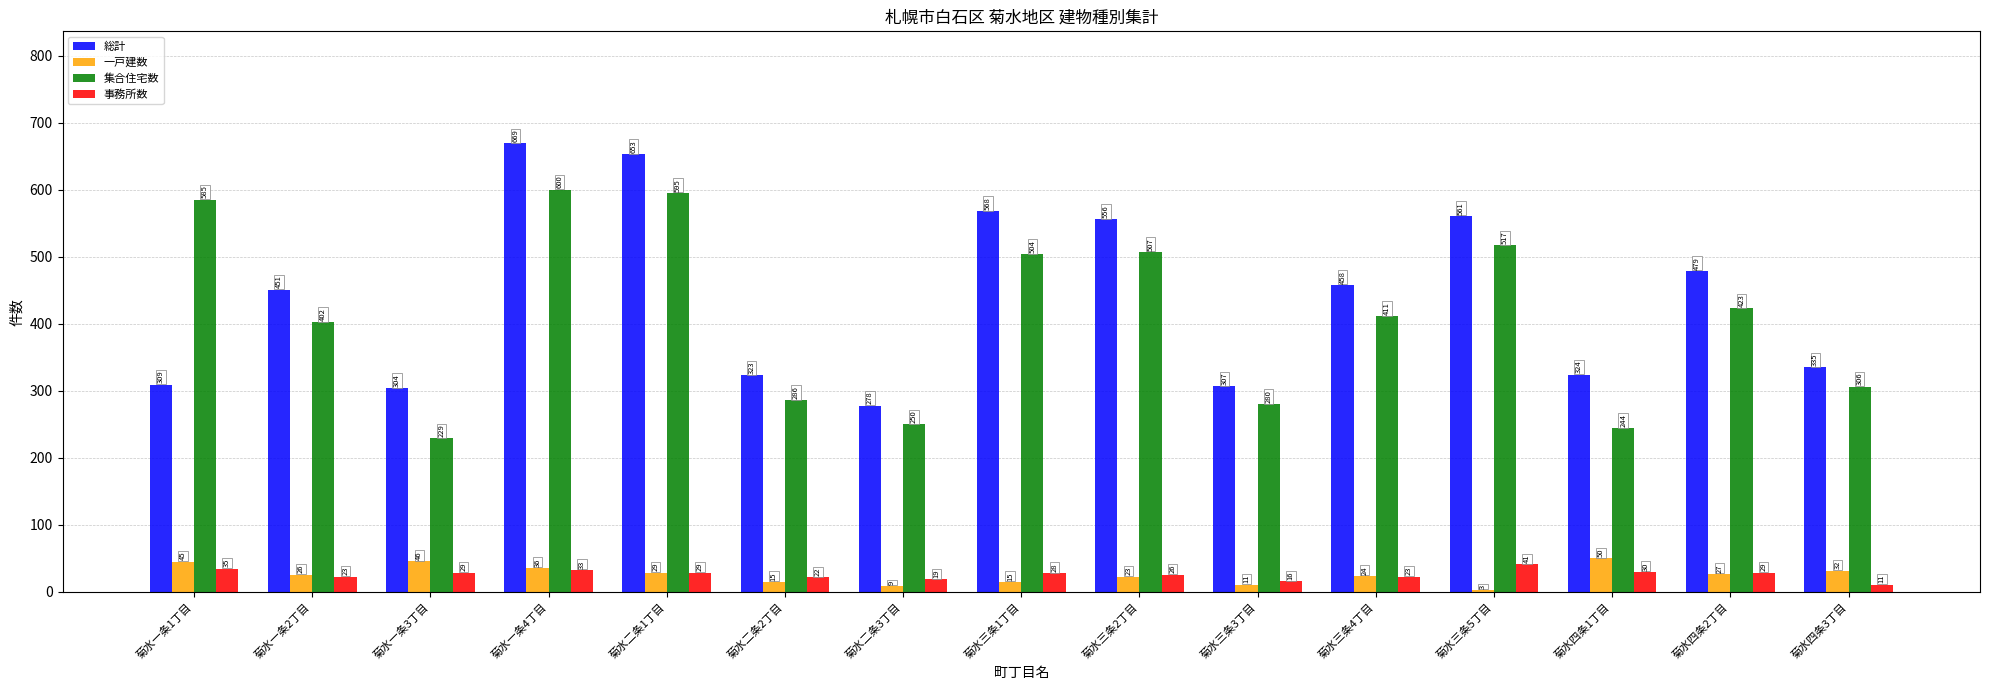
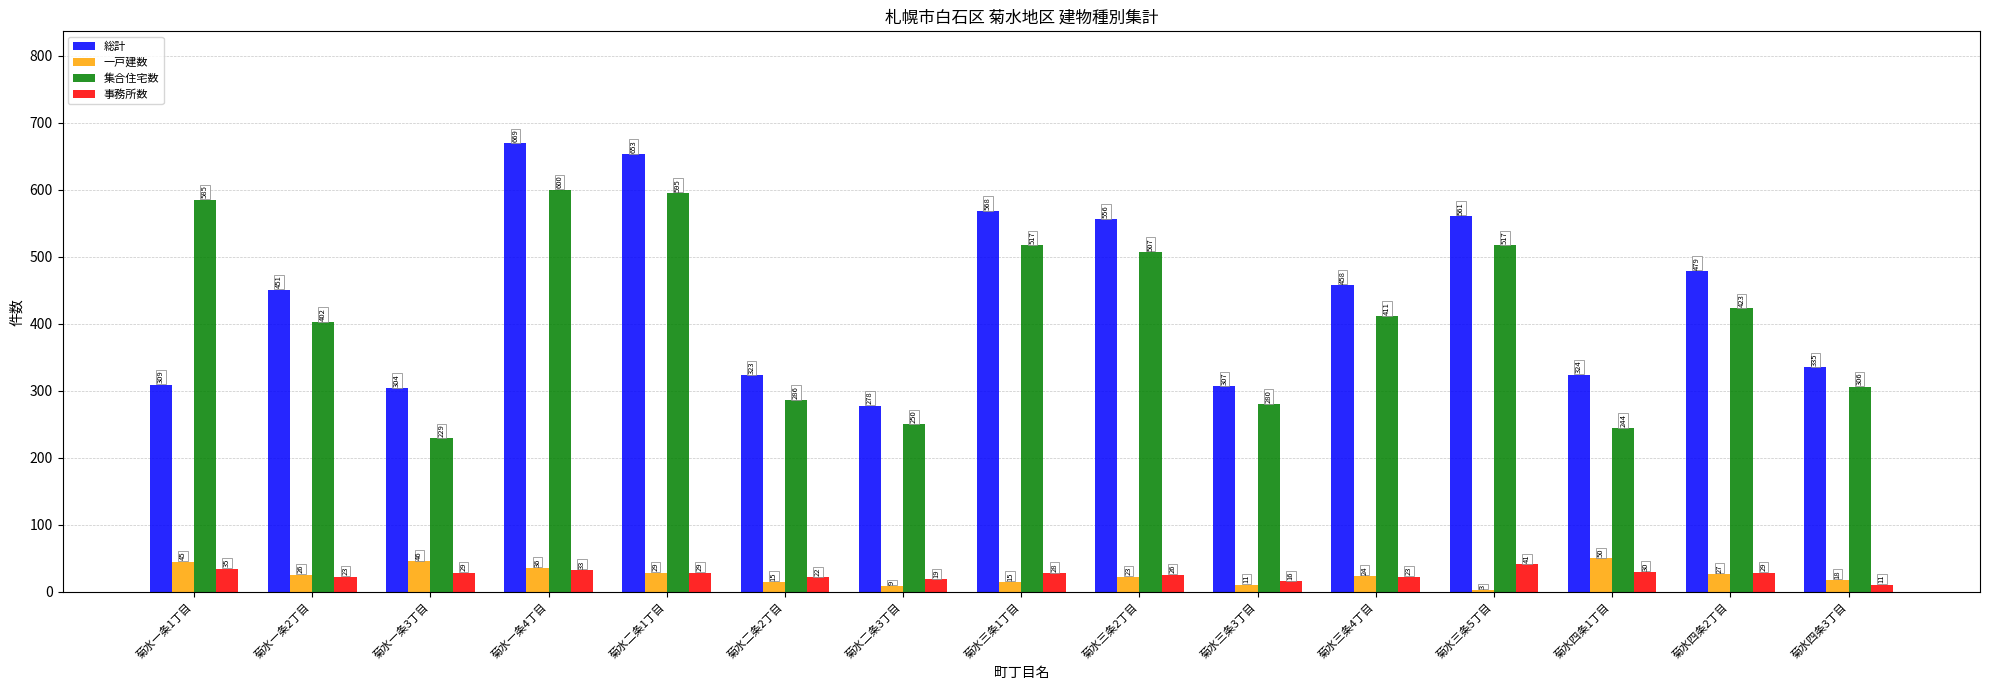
集合住宅数, 菊水三条1丁目: 504 -> 517
一戸建数, 菊水四条3丁目: 32 -> 18
